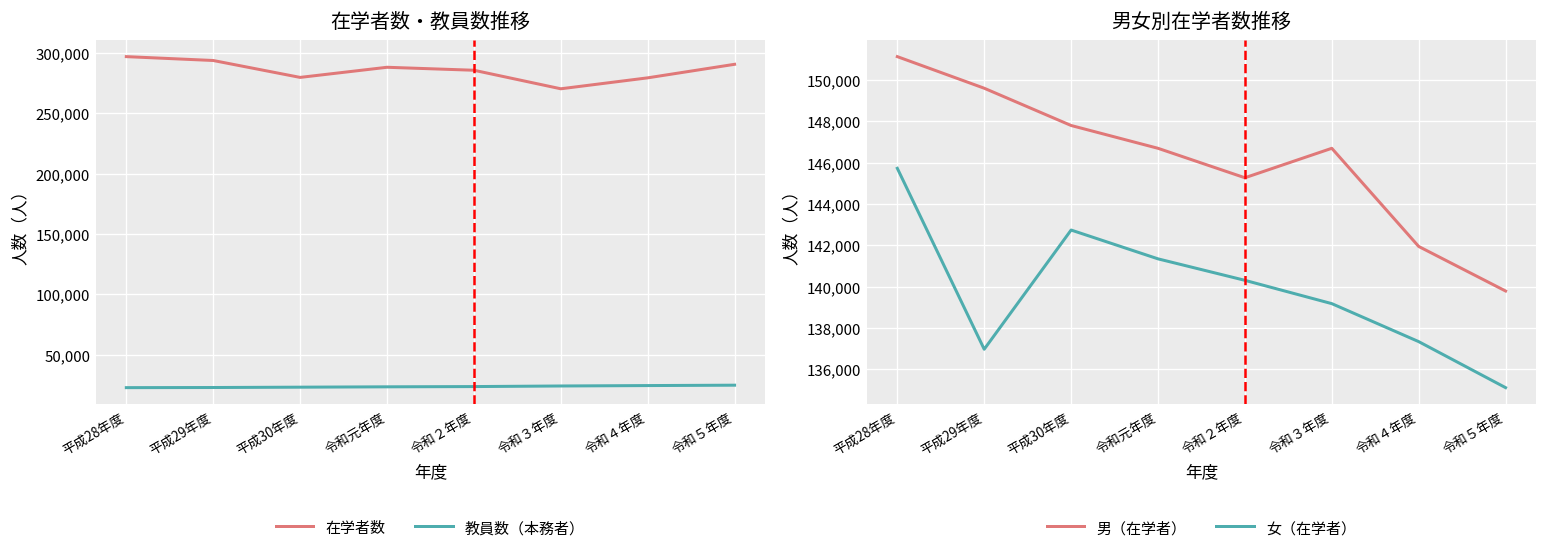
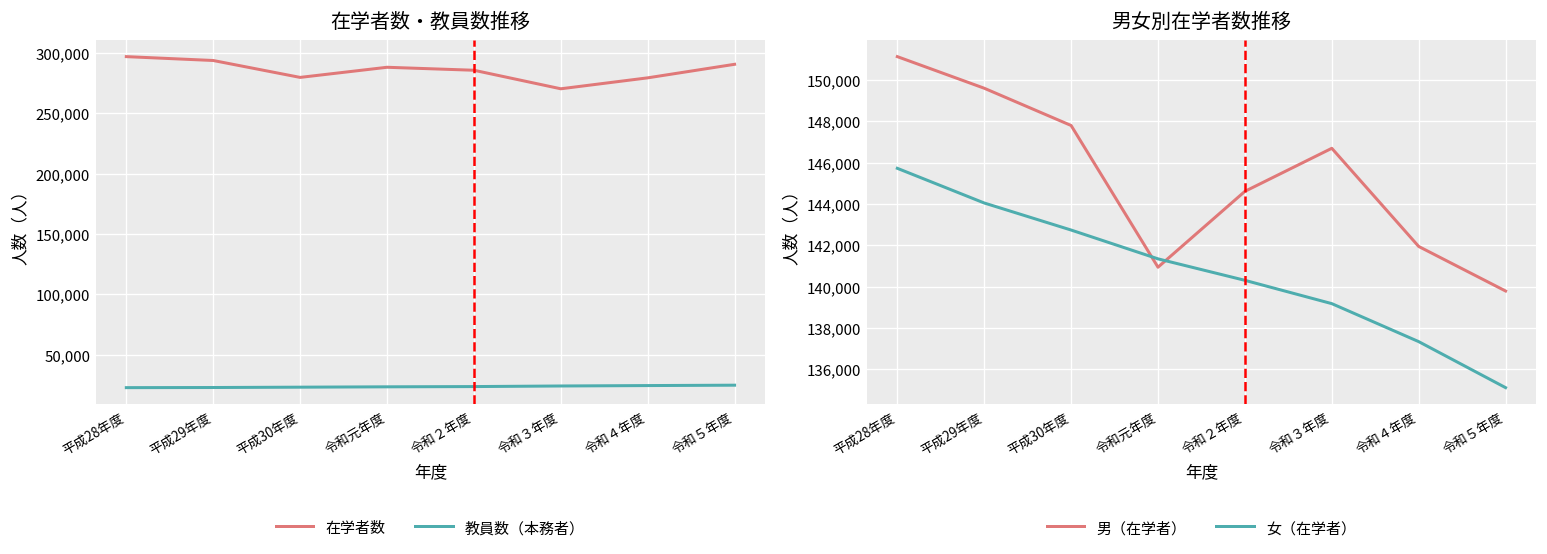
男女別在学者数推移, 女（在学者）, 平成29年度: 137,000 -> 144,000
男女別在学者数推移, 男（在学者）, 令和元年度: 146,700 -> 140,900
男女別在学者数推移, 男（在学者）, 令和２年度: 145,300 -> 144,600
